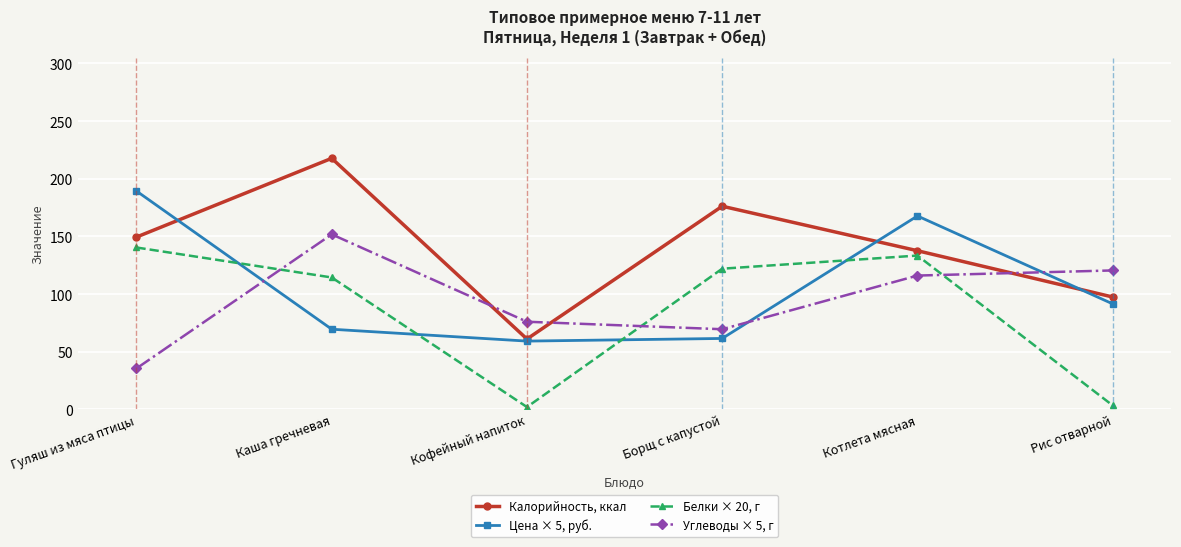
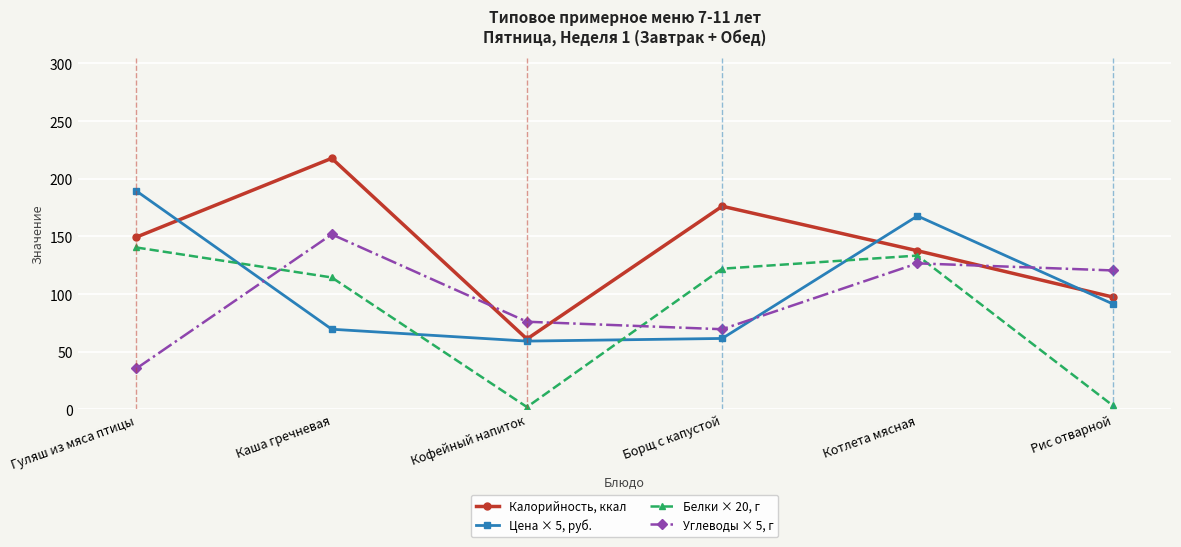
Углеводы × 5, г, Котлета мясная: 116 -> 127
